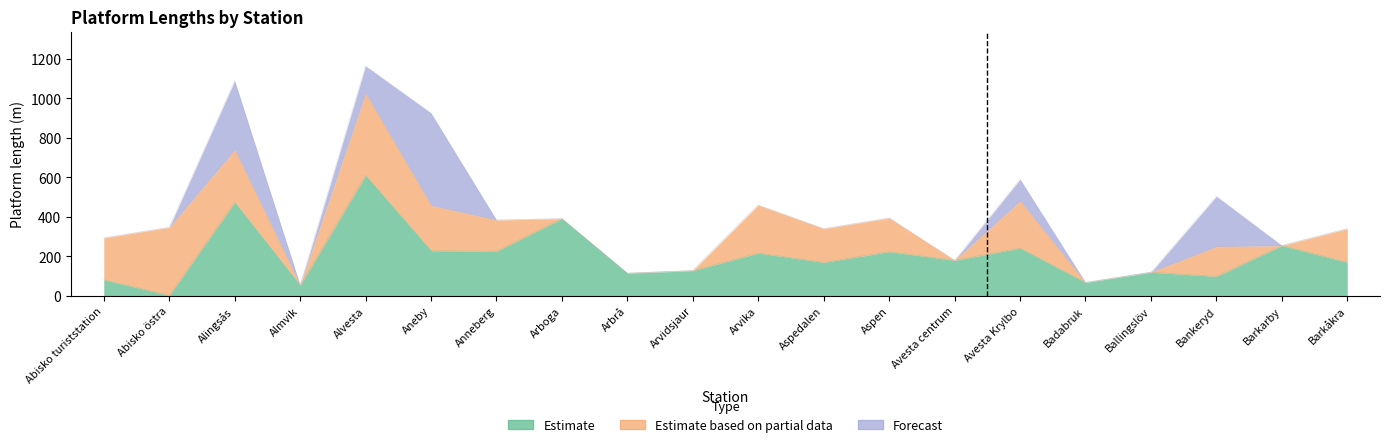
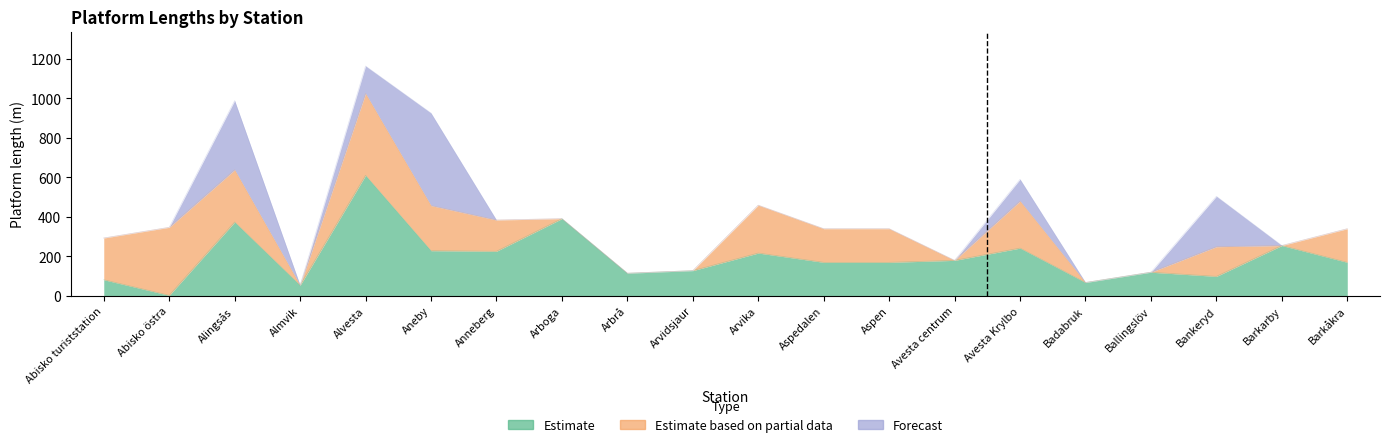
Estimate, Alingsås: 470 -> 370
Estimate, Aspen: 220 -> 170
